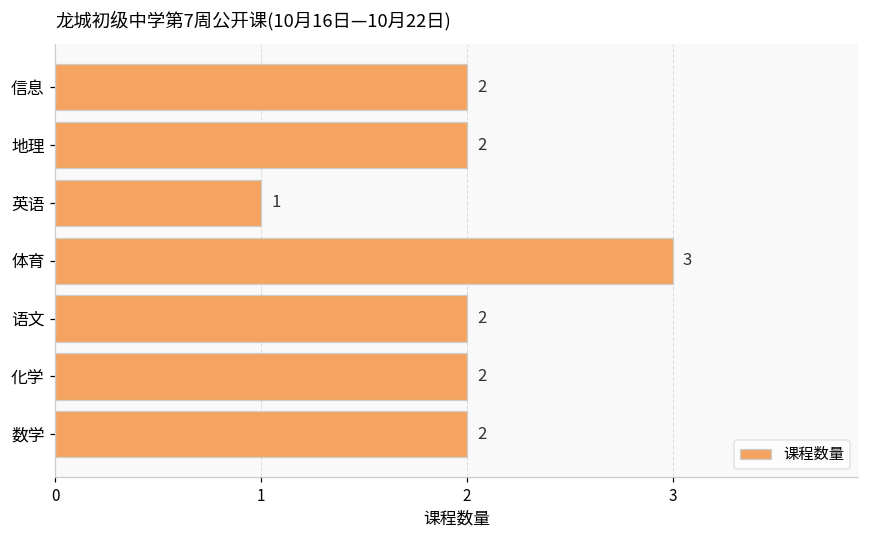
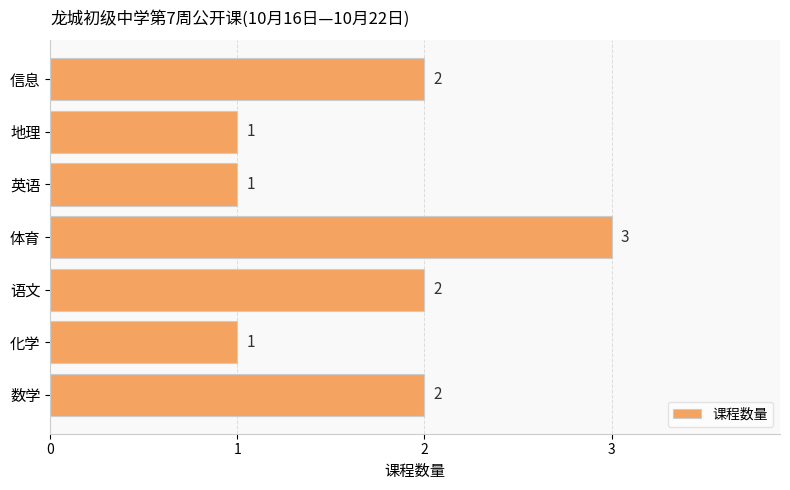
地理: 2 -> 1
化学: 2 -> 1
